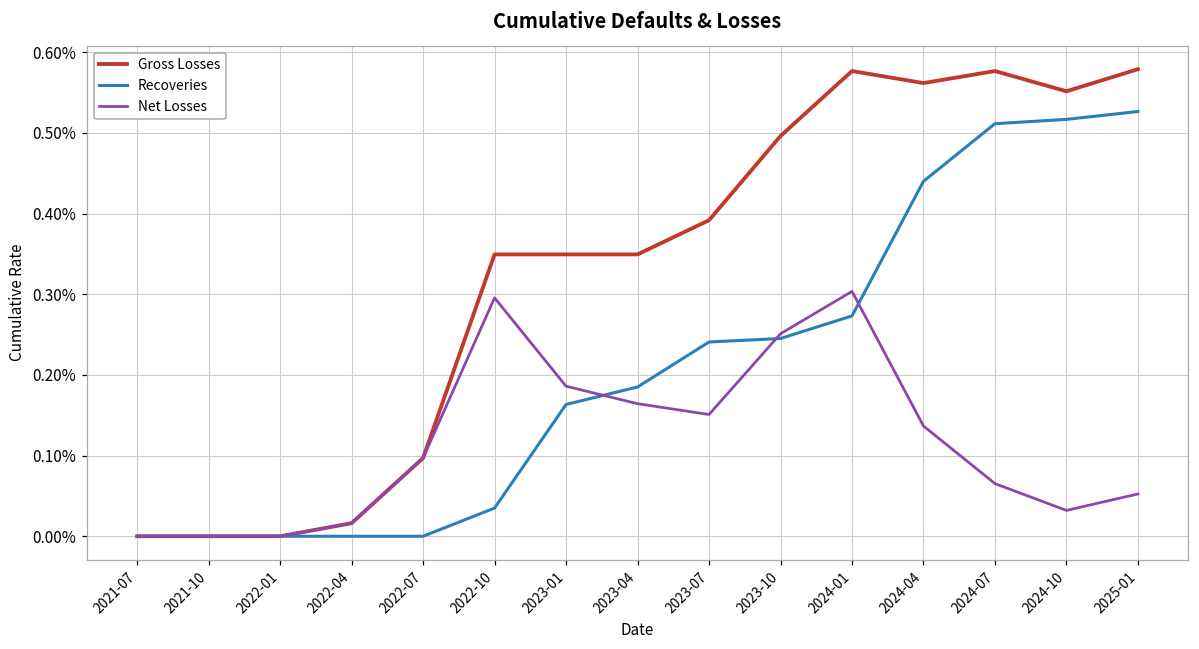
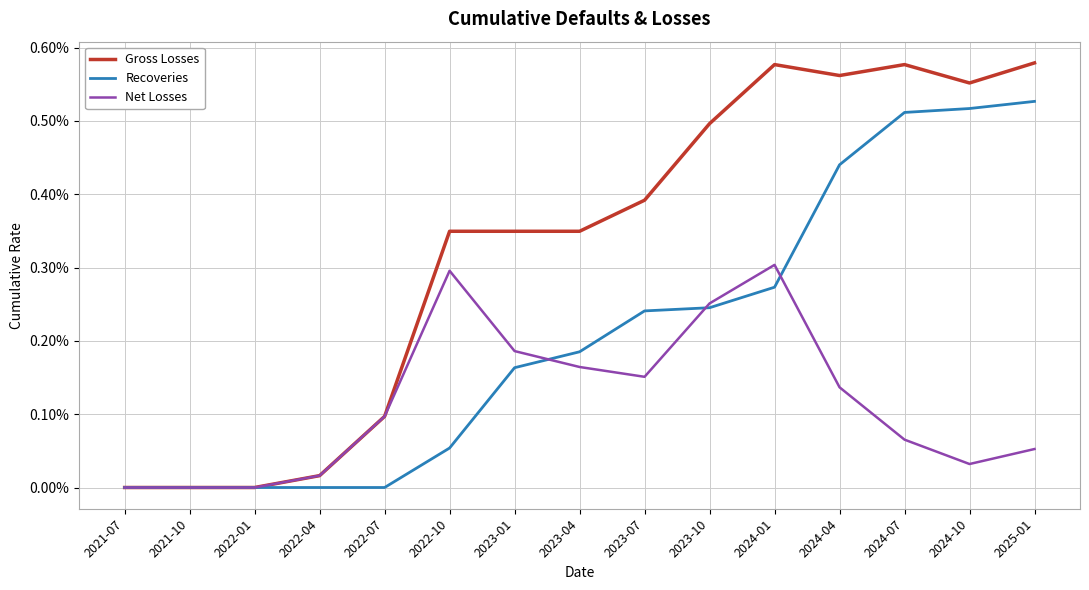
Recoveries, 2022-10: 0.03% -> 0.05%
